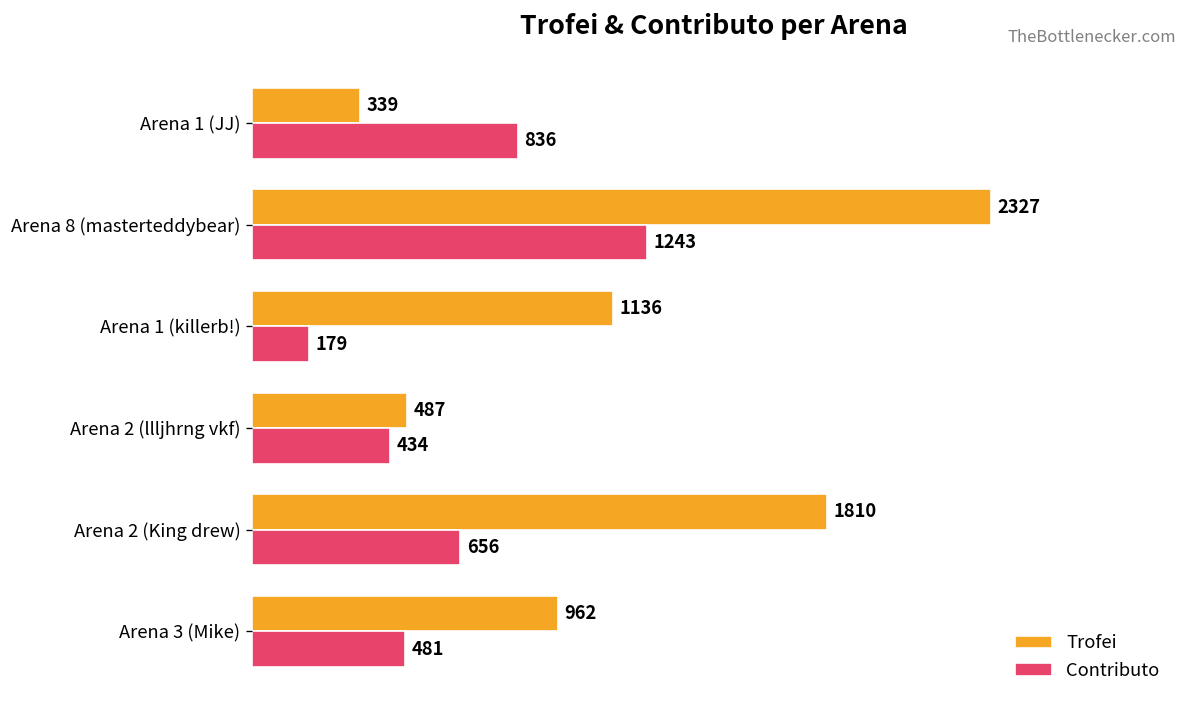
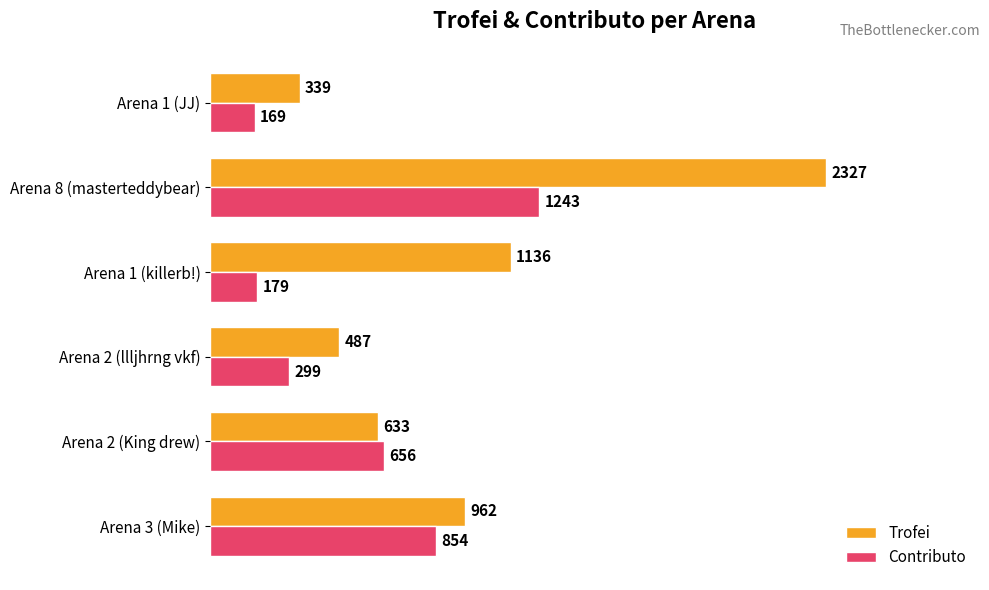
Contributo, Arena 1 (JJ): 836 -> 169
Contributo, Arena 2 (llljhrng vkf): 434 -> 299
Trofei, Arena 2 (King drew): 1810 -> 633
Contributo, Arena 3 (Mike): 481 -> 854
